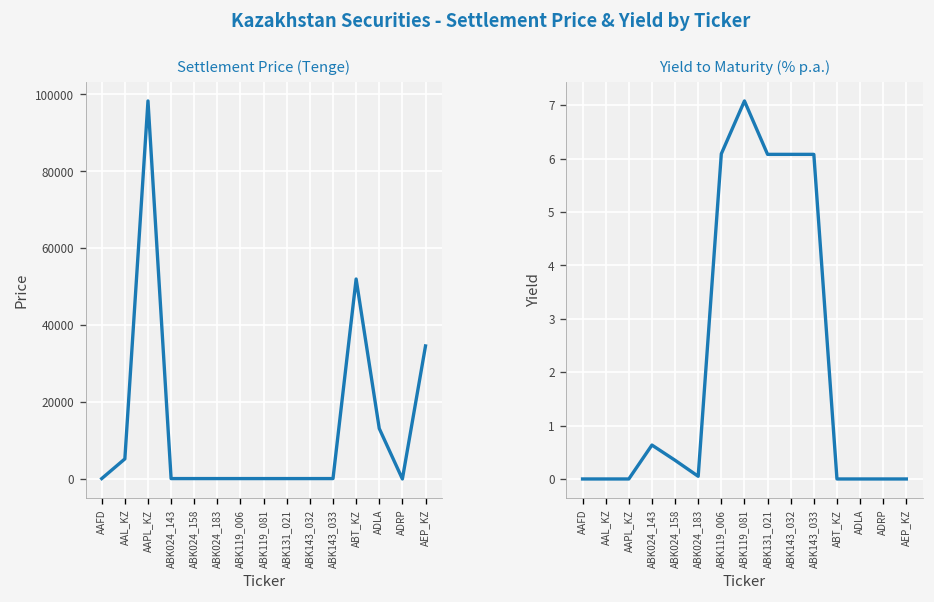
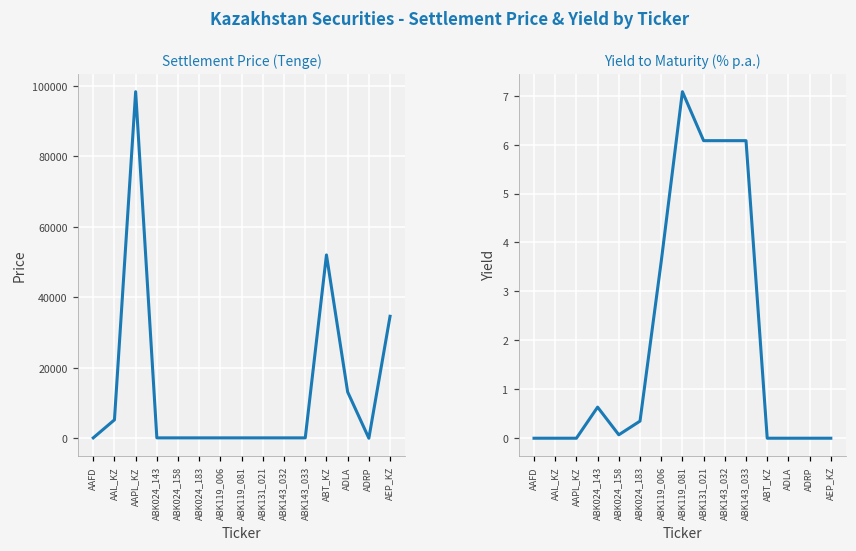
Yield to Maturity (% p.a.), ABK024_158: 0.4 -> 0.1
Yield to Maturity (% p.a.), ABK024_183: 0.1 -> 0.4
Yield to Maturity (% p.a.), ABK119_006: 6.1 -> 3.6
